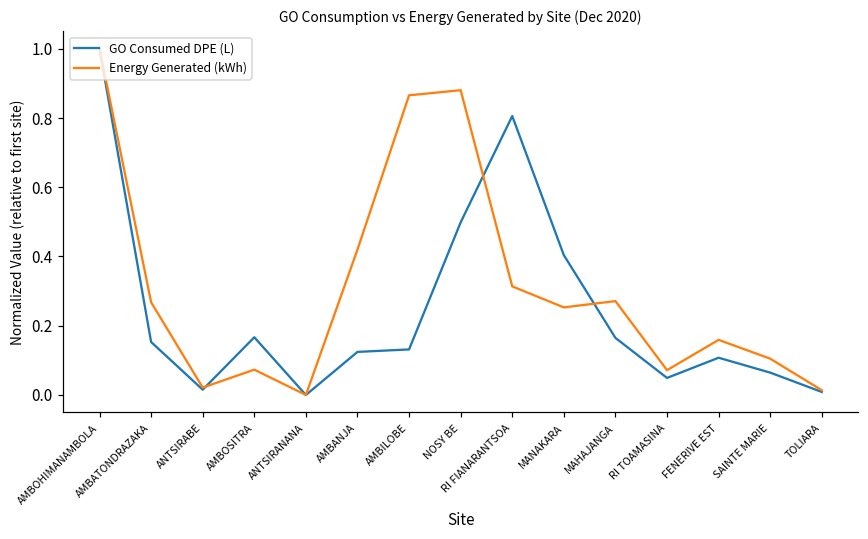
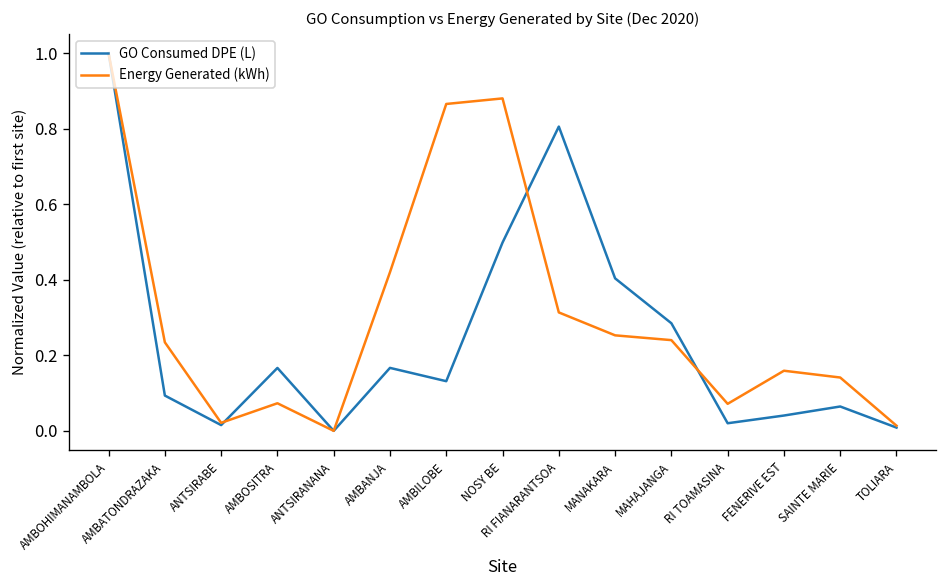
GO Consumed DPE (L), AMBATONDRAZAKA: 0.15 -> 0.09
Energy Generated (kWh), AMBATONDRAZAKA: 0.27 -> 0.23
GO Consumed DPE (L), AMBANJA: 0.12 -> 0.17
GO Consumed DPE (L), MAHAJANGA: 0.16 -> 0.28
Energy Generated (kWh), MAHAJANGA: 0.27 -> 0.24
GO Consumed DPE (L), RI TOAMASINA: 0.05 -> 0.02
GO Consumed DPE (L), FENERIVE EST: 0.11 -> 0.04
Energy Generated (kWh), SAINTE MARIE: 0.10 -> 0.14
